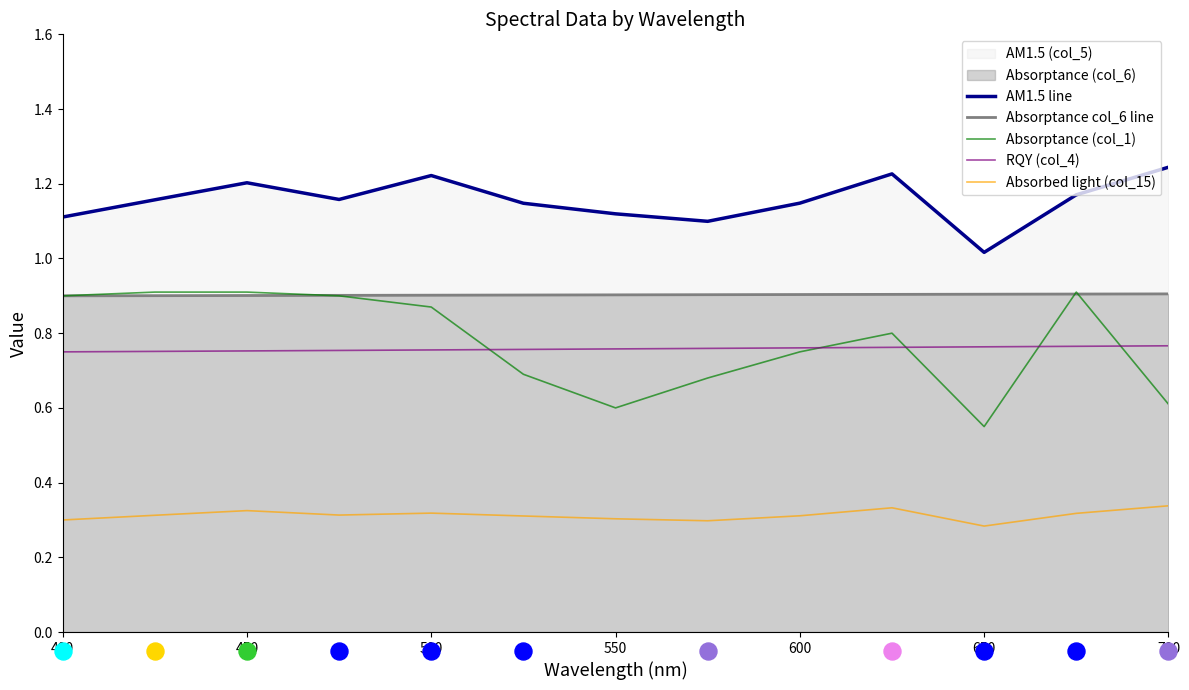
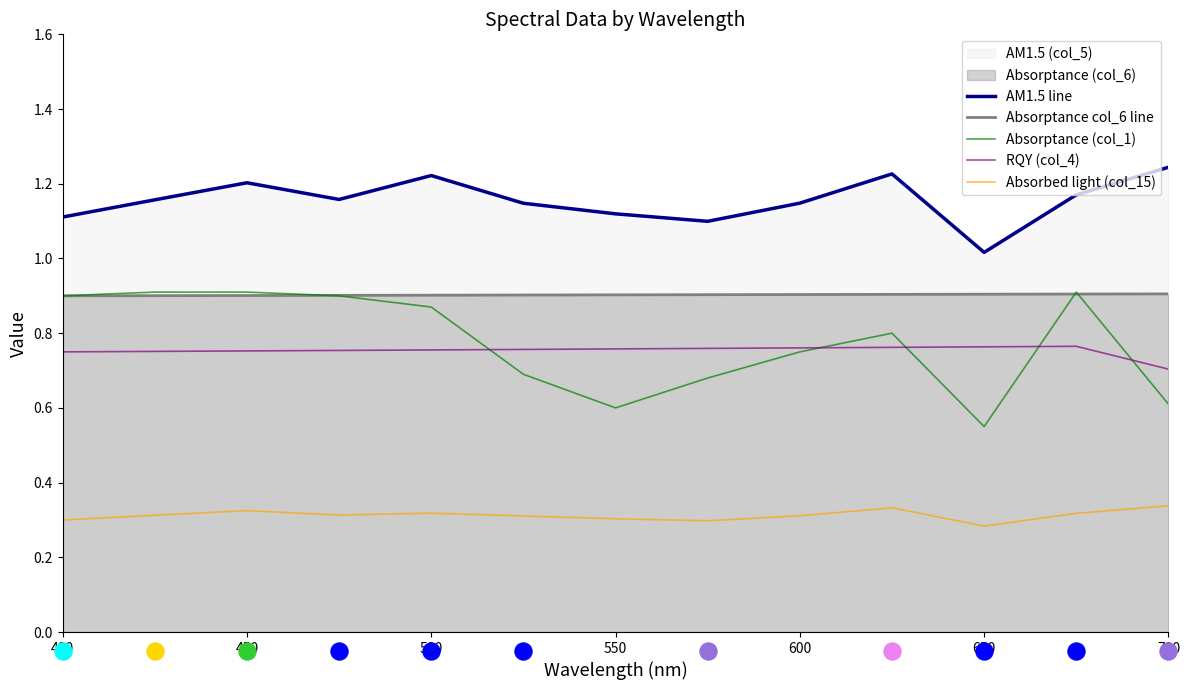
RQY (col_4), 700: 0.77 -> 0.70
